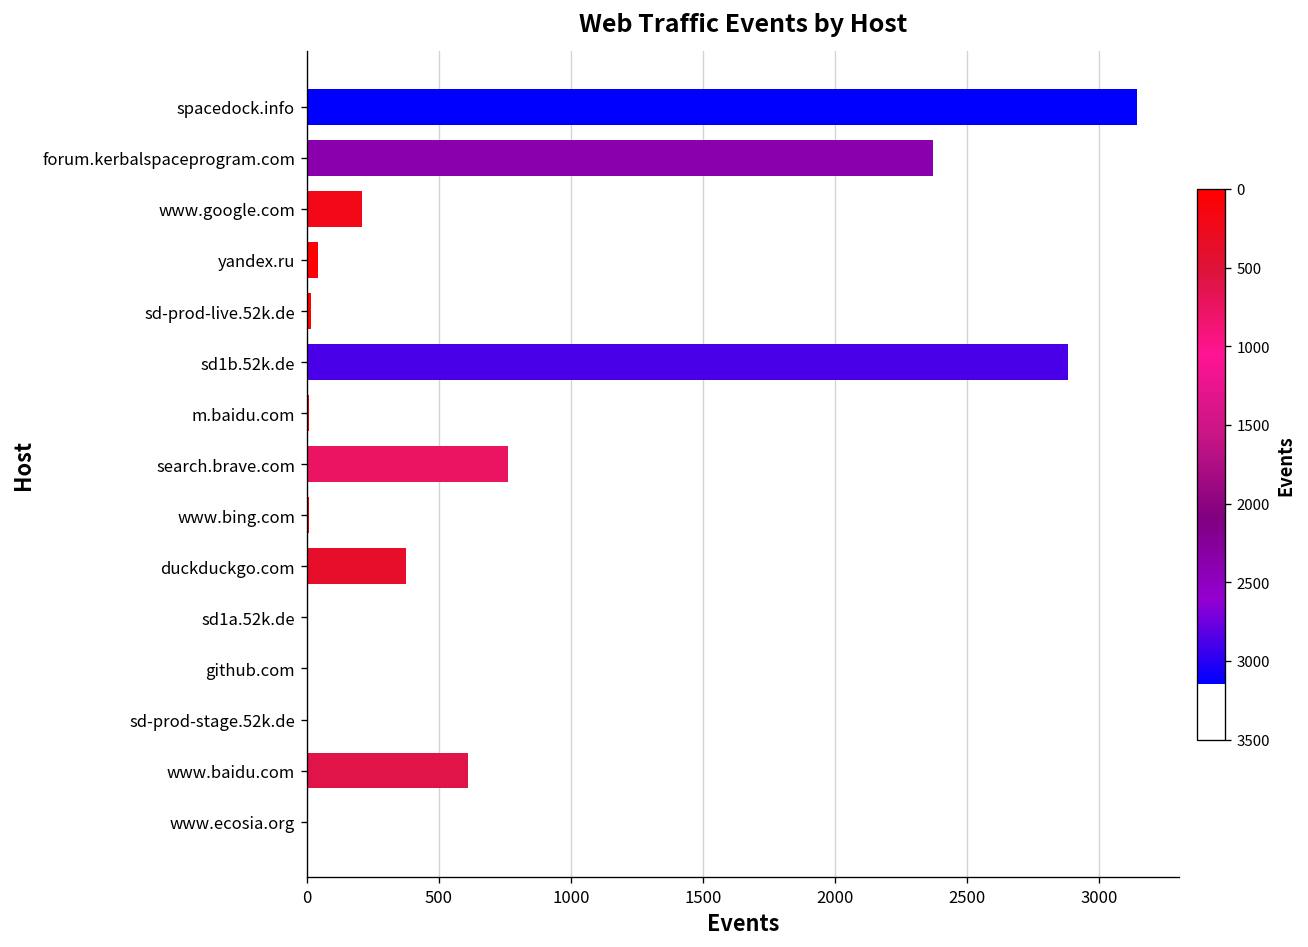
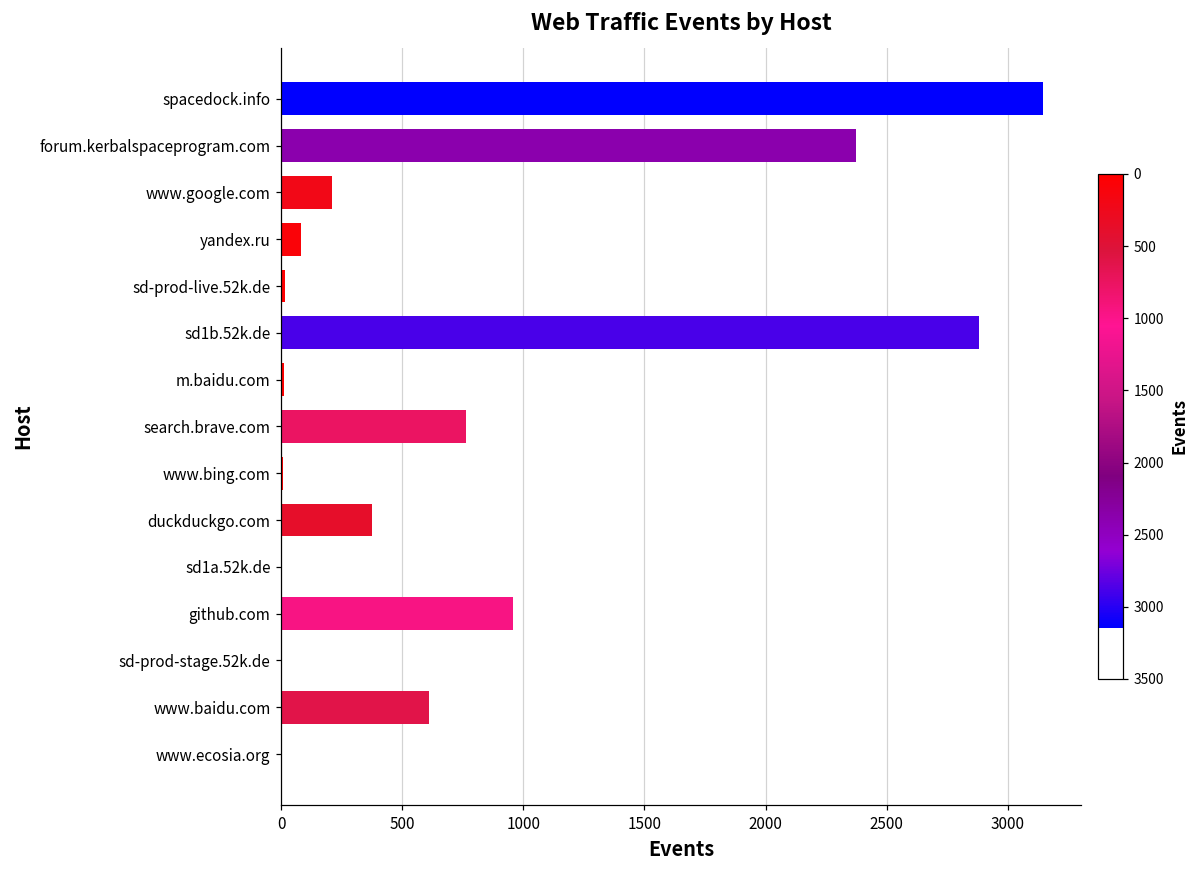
yandex.ru: 40 -> 80
github.com: 0 -> 960
